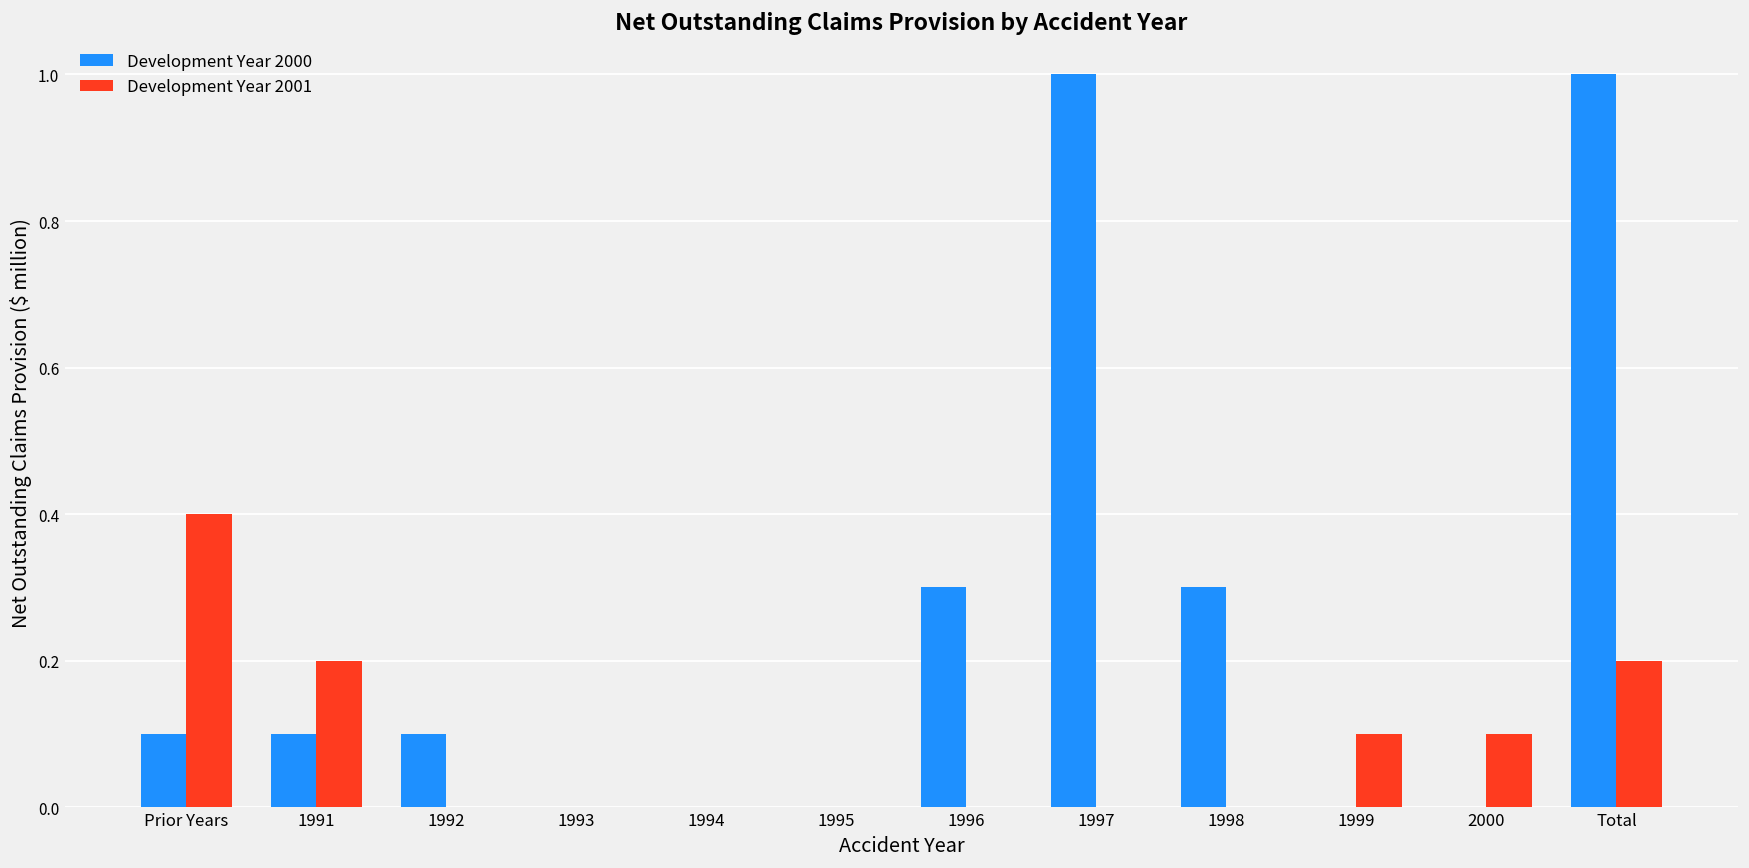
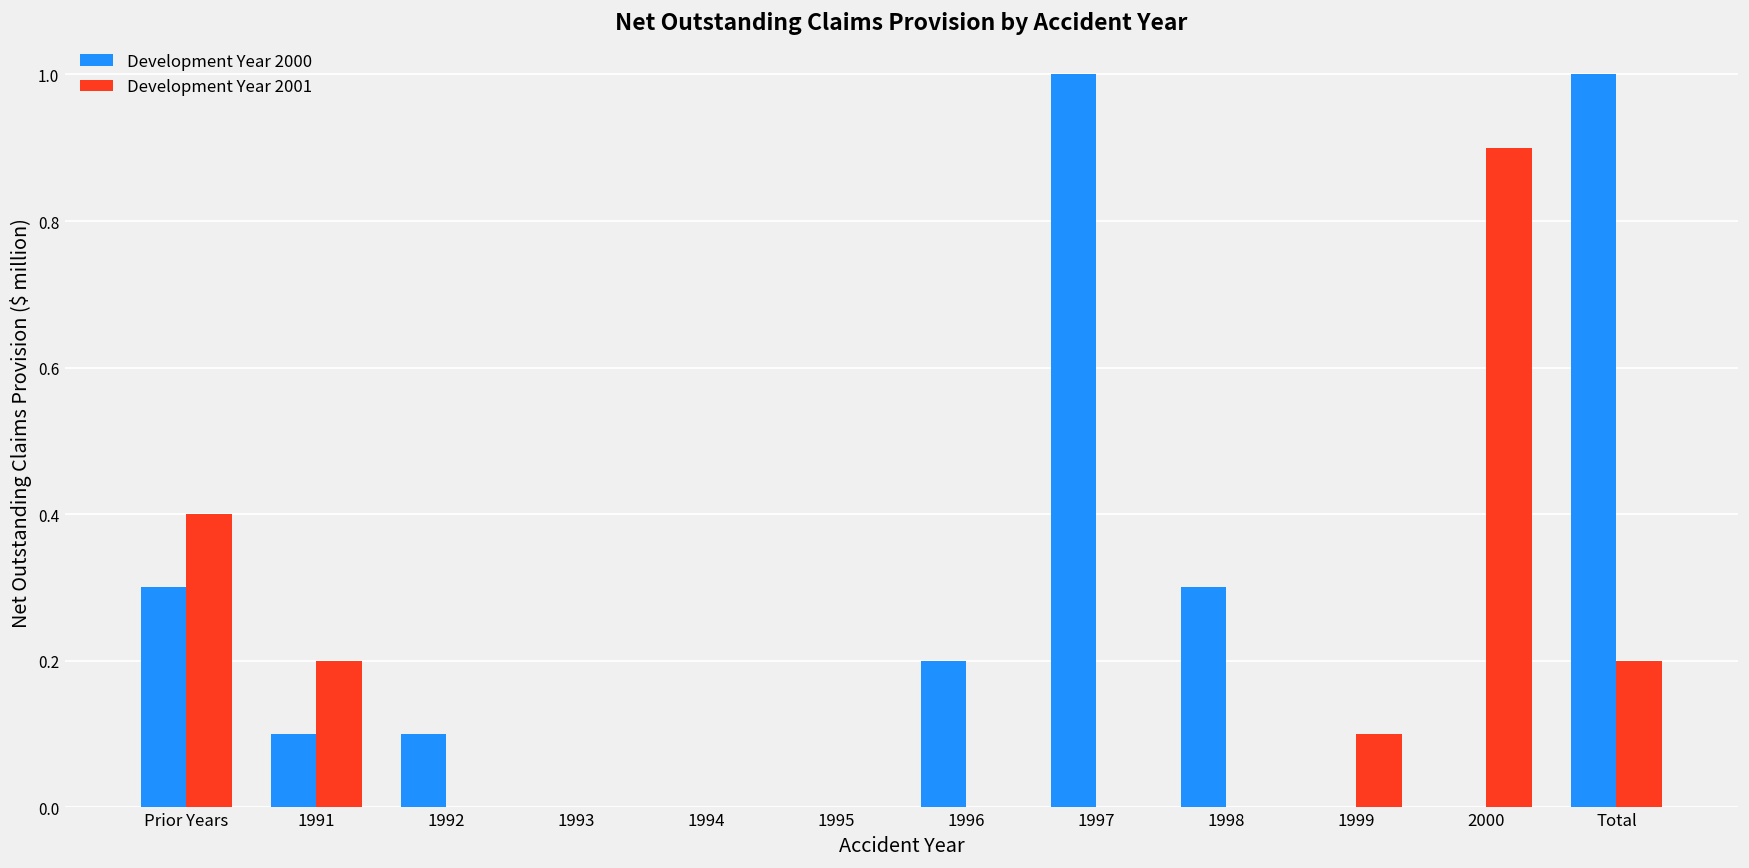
Development Year 2000, Prior Years: 0.1 -> 0.3
Development Year 2000, 1996: 0.3 -> 0.2
Development Year 2001, 2000: 0.1 -> 0.9
